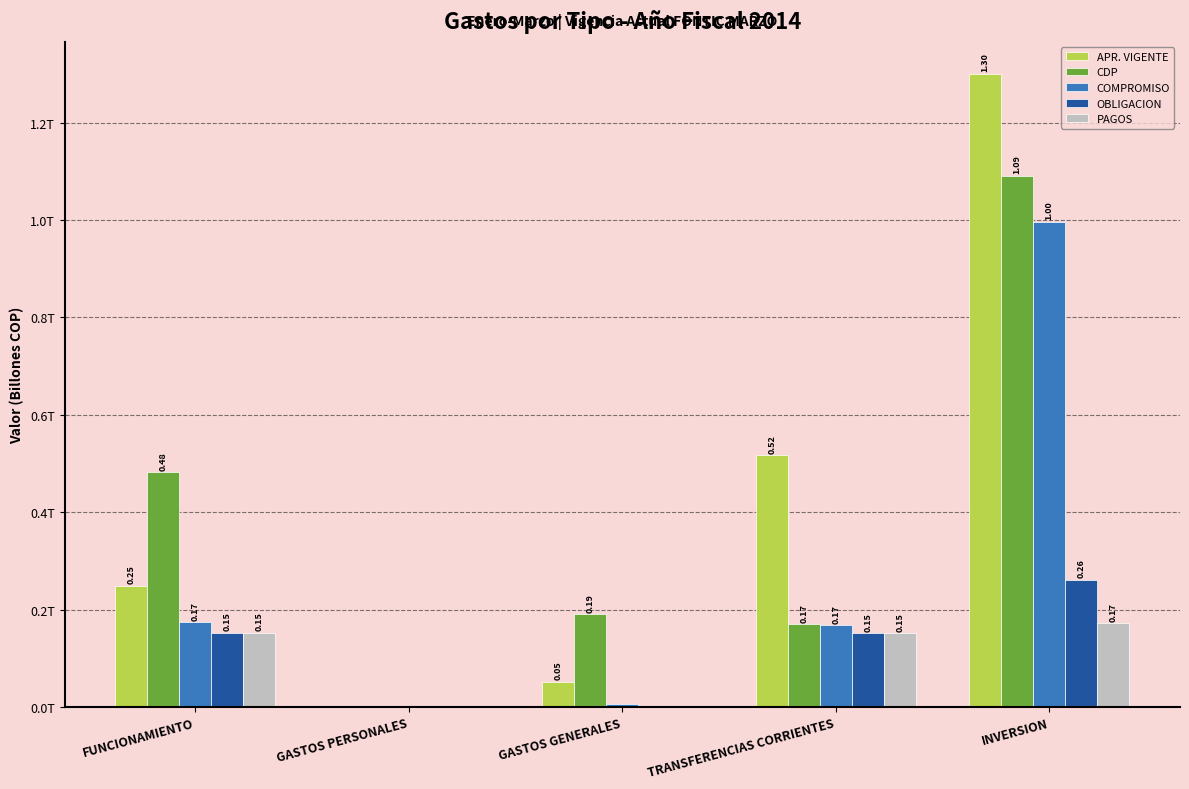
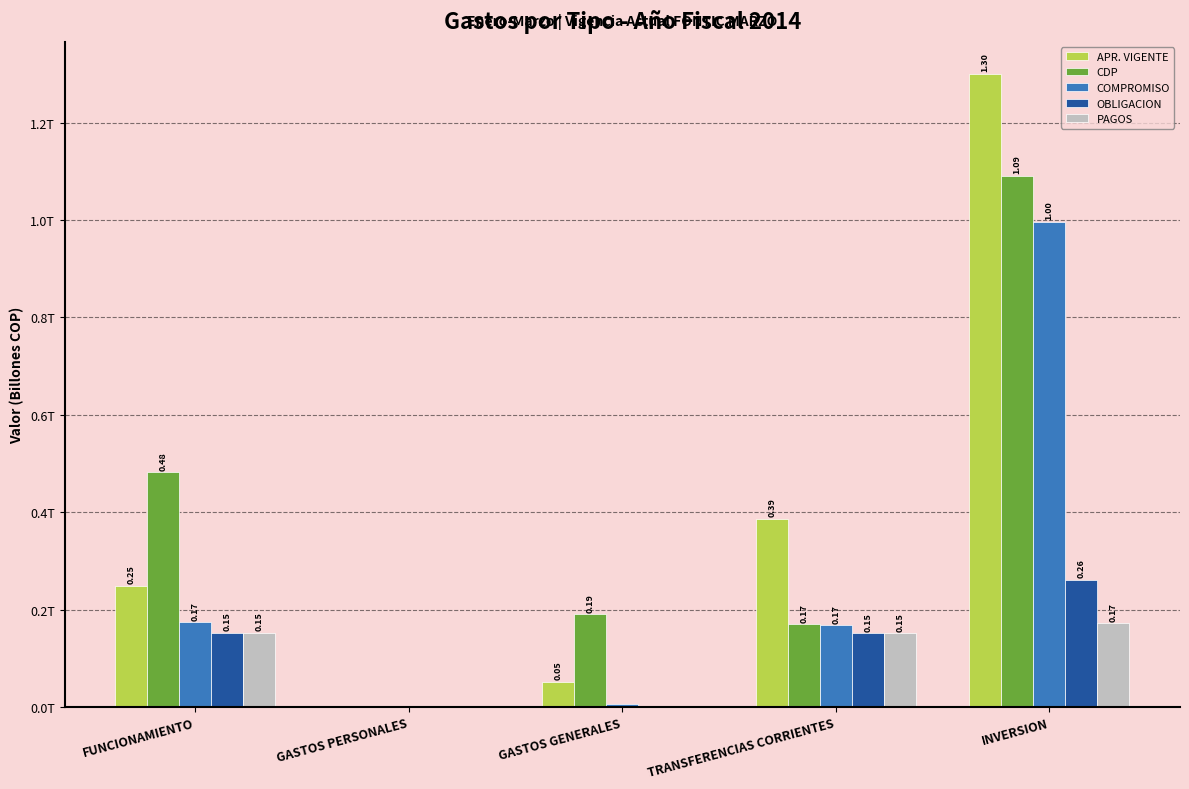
APR. VIGENTE, TRANSFERENCIAS CORRIENTES: 0.52 -> 0.39
